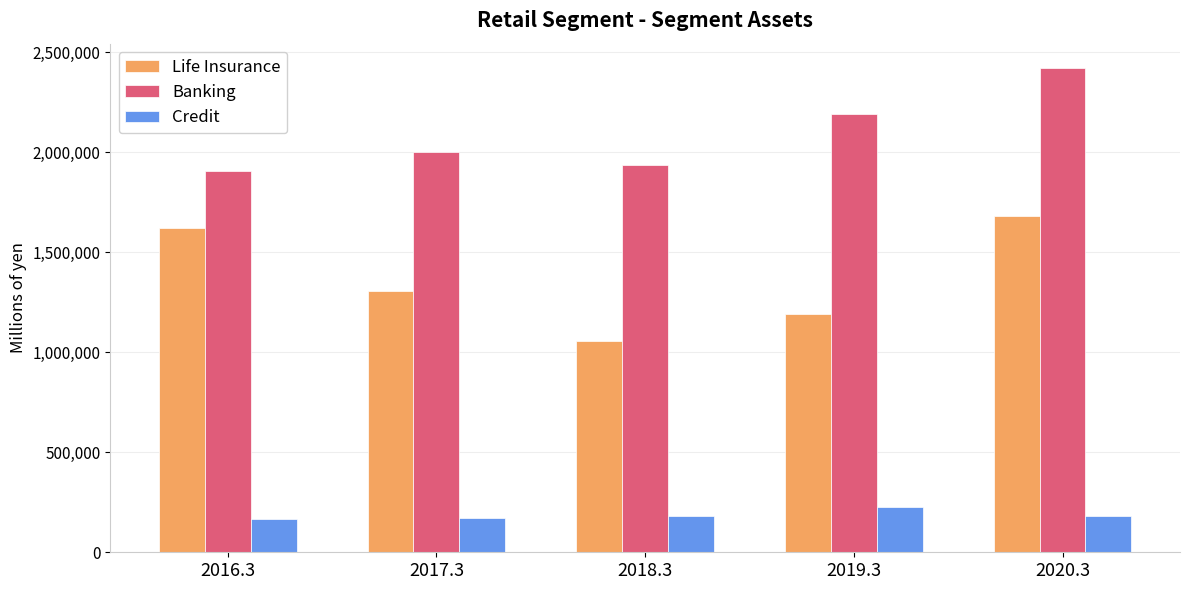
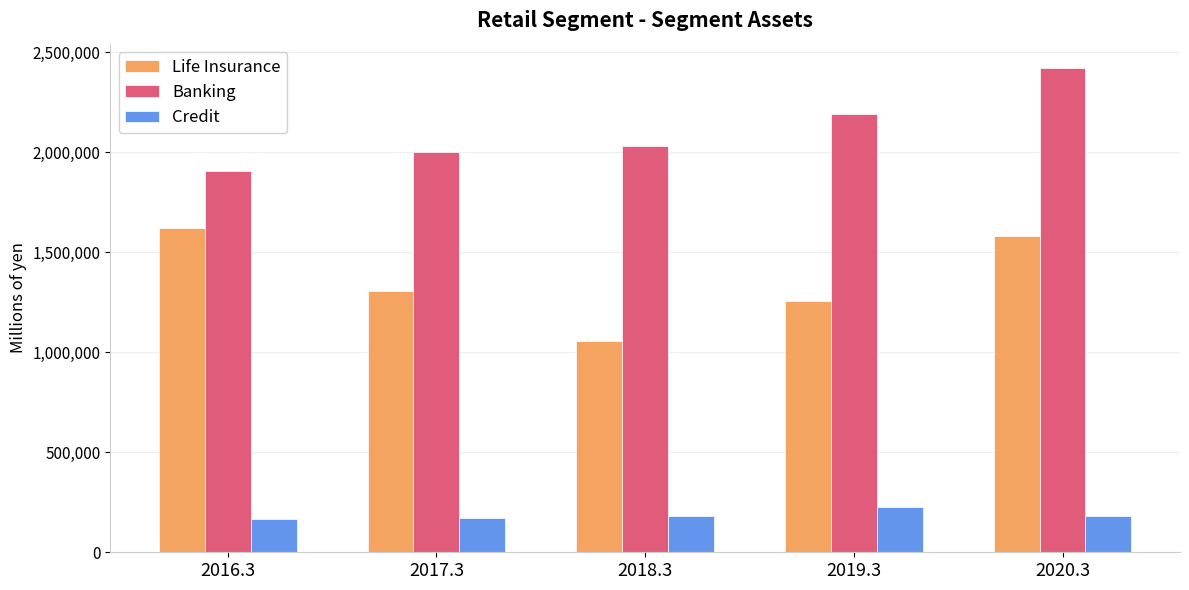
Banking, 2018.3: 1,940,000 -> 2,030,000
Life Insurance, 2019.3: 1,190,000 -> 1,250,000
Life Insurance, 2020.3: 1,680,000 -> 1,580,000
